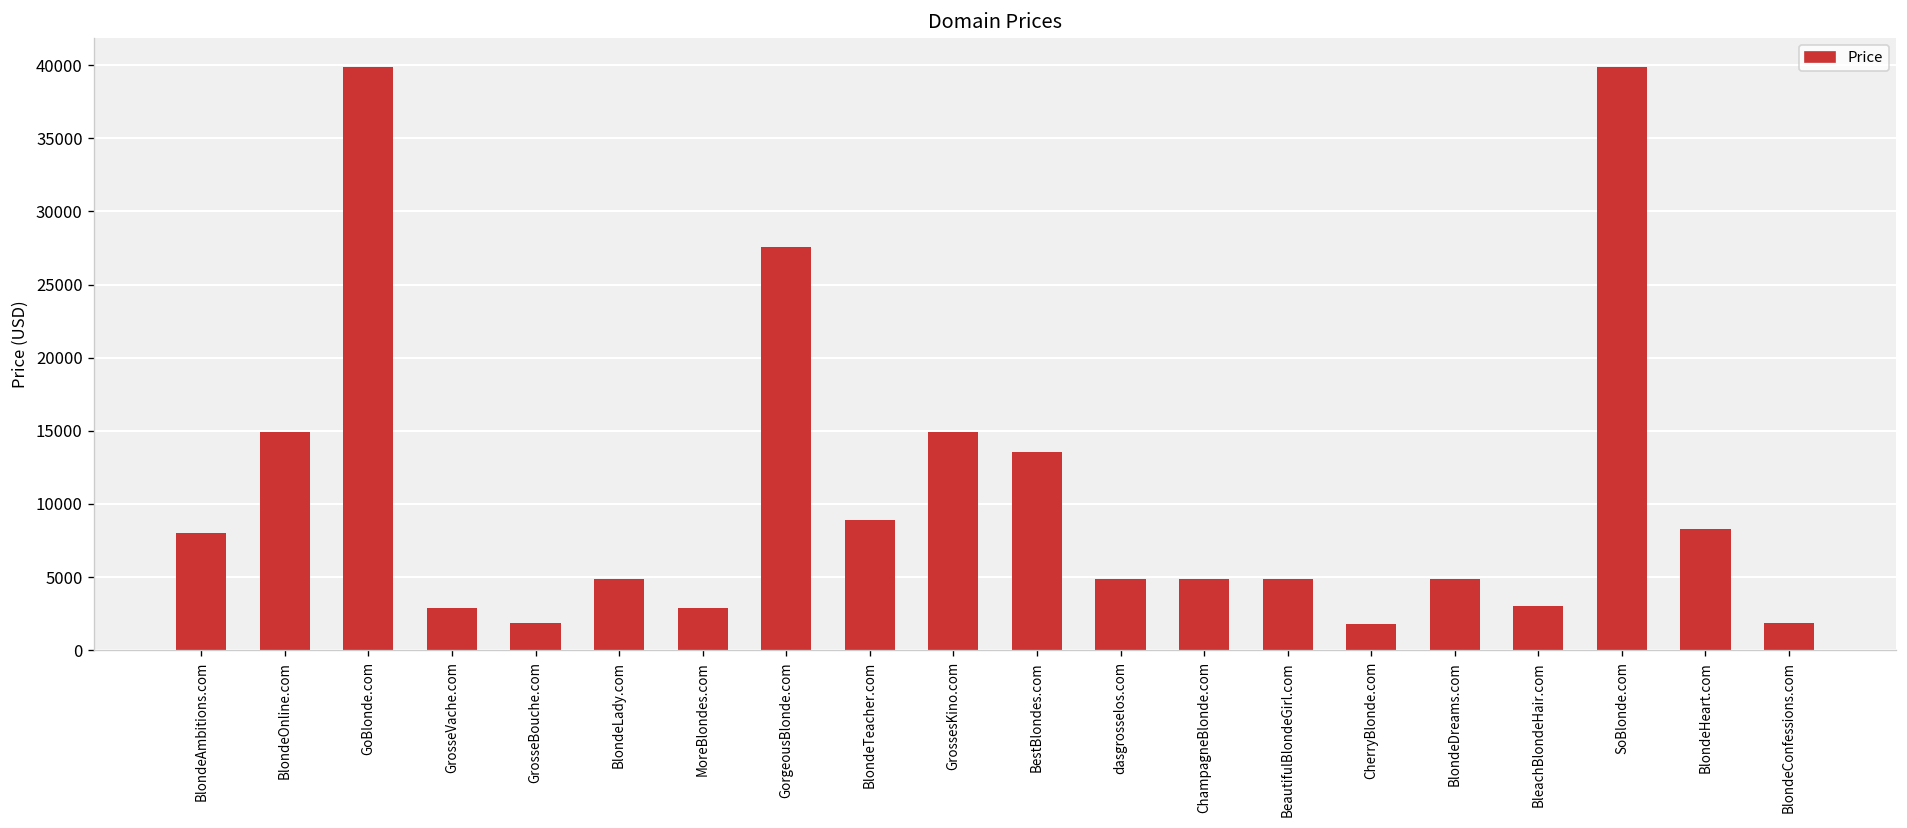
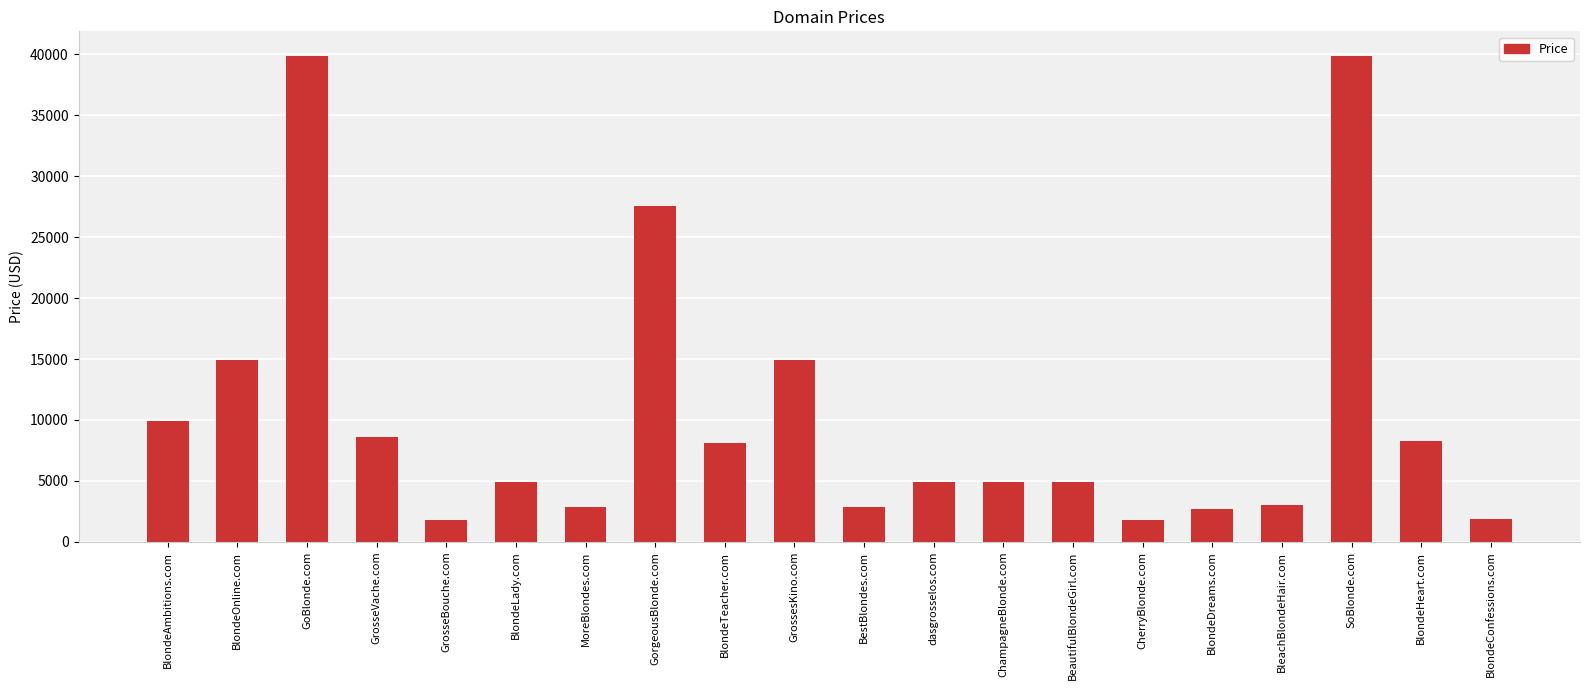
BlondeAmbitions.com: 8000 -> 9900
GrosseVache.com: 2900 -> 8600
BlondeTeacher.com: 8900 -> 8100
BestBlondes.com: 13600 -> 2900
BlondeDreams.com: 4900 -> 2700
